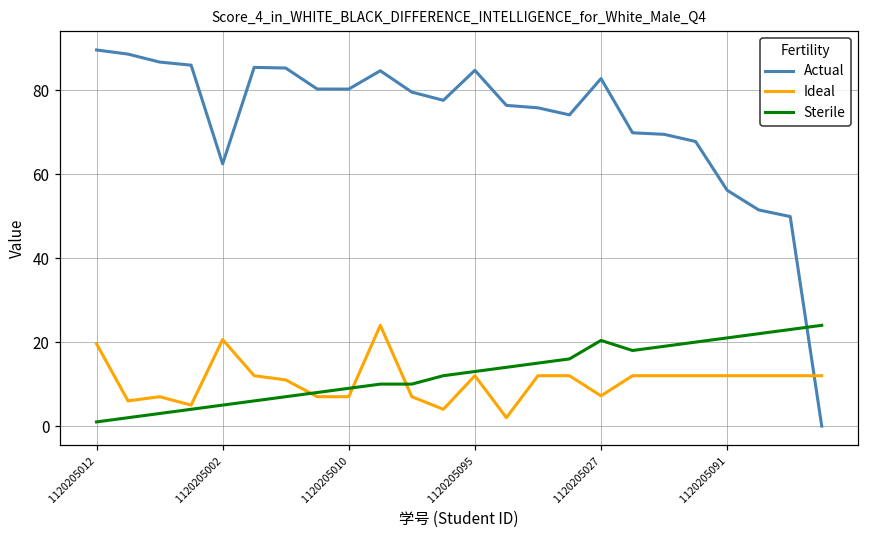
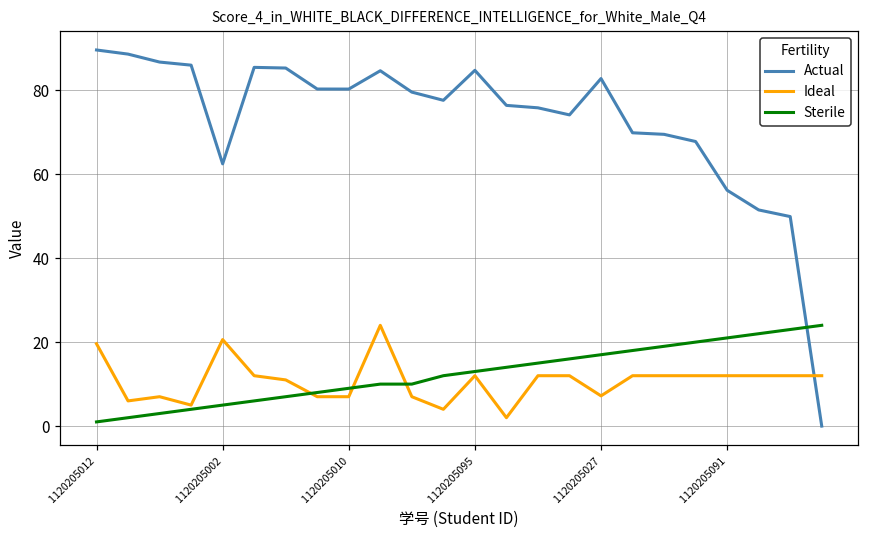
Sterile, 1120205027: 20 -> 17
